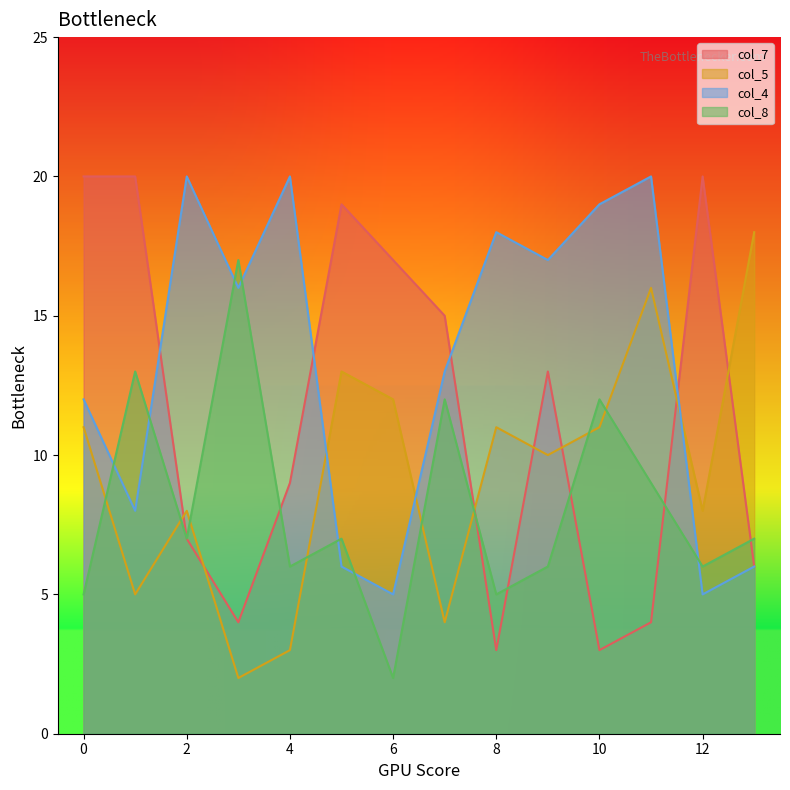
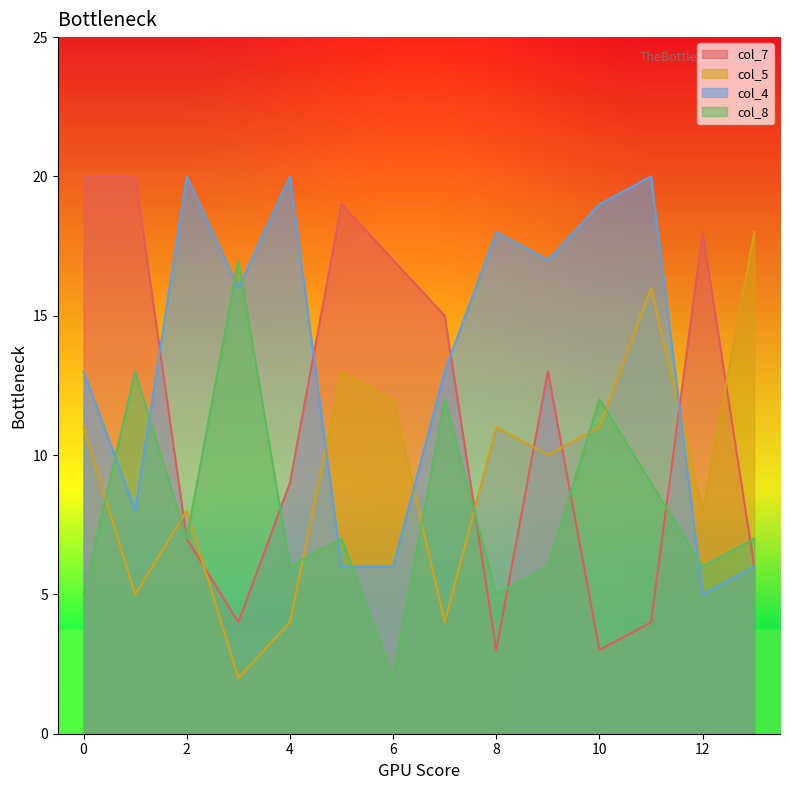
col_4, 0: 12 -> 13
col_5, 4: 3 -> 4
col_4, 6: 5 -> 6
col_7, 12: 20 -> 18
